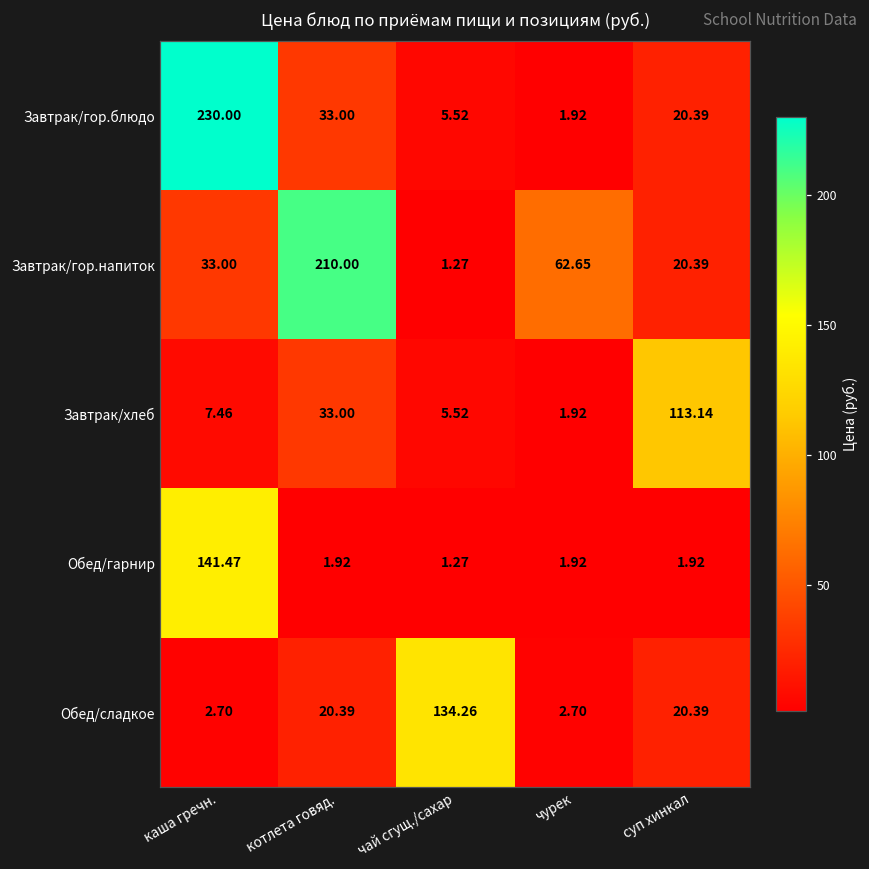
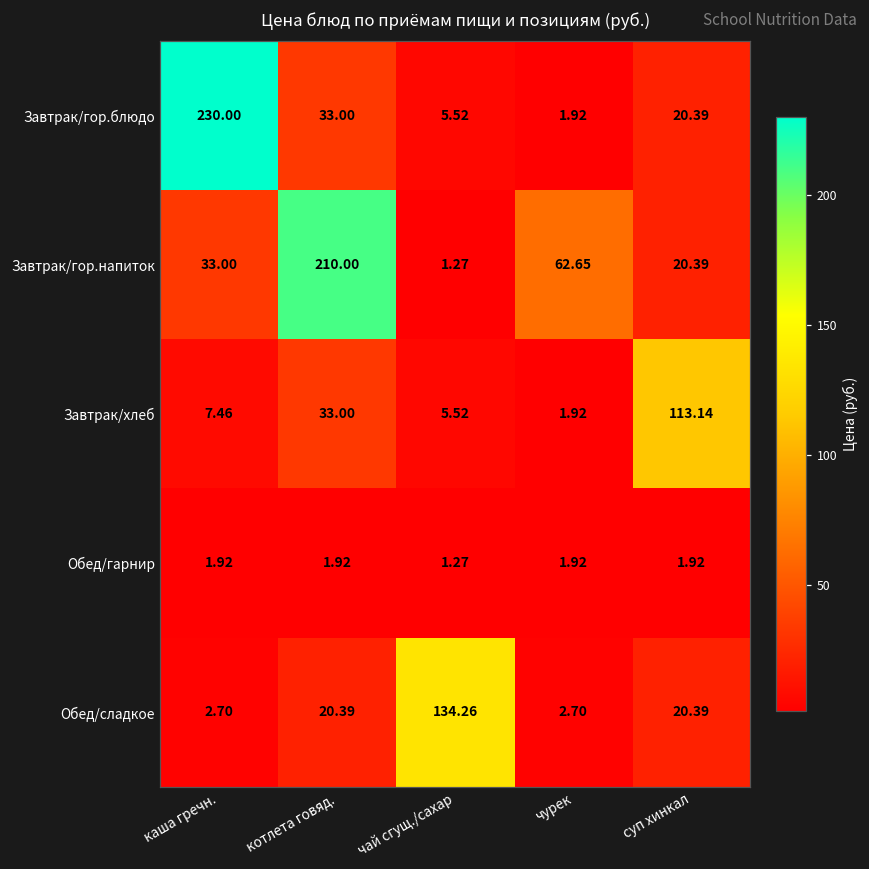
Обед/гарнир, каша гречн.: 141.47 -> 1.92
